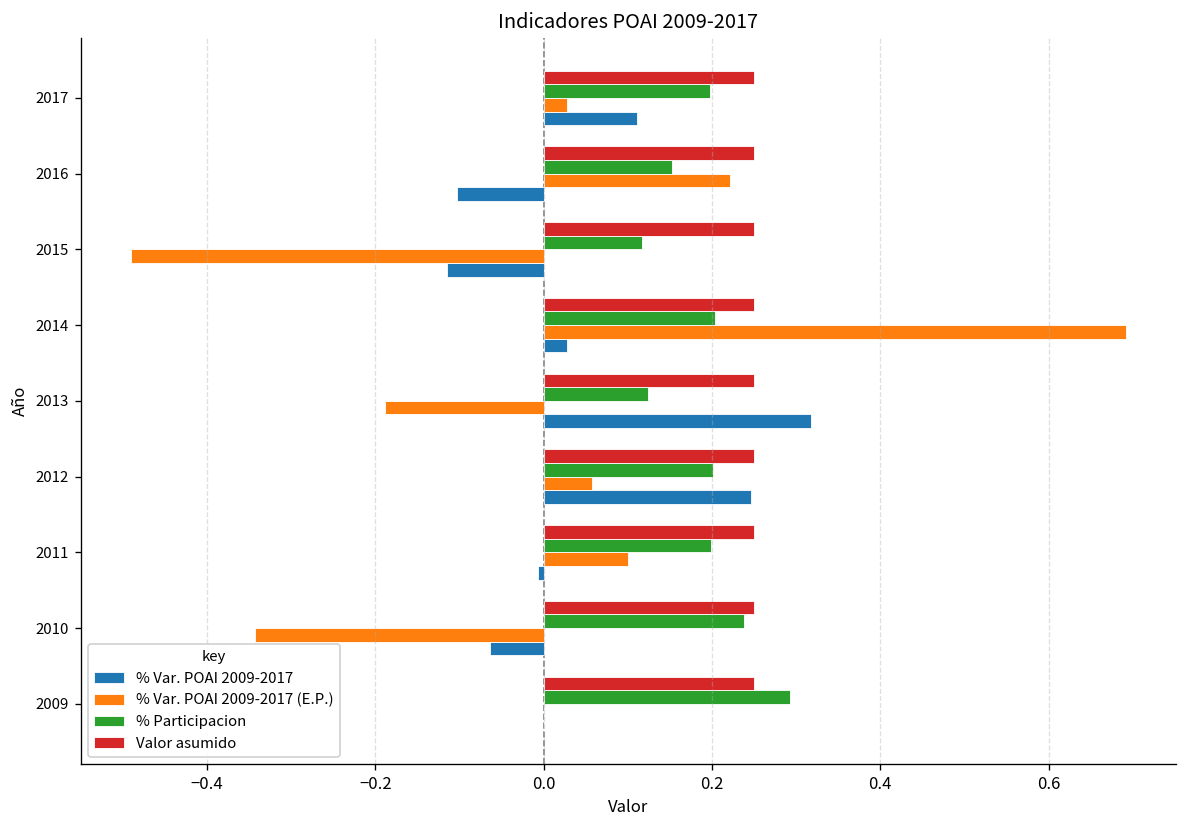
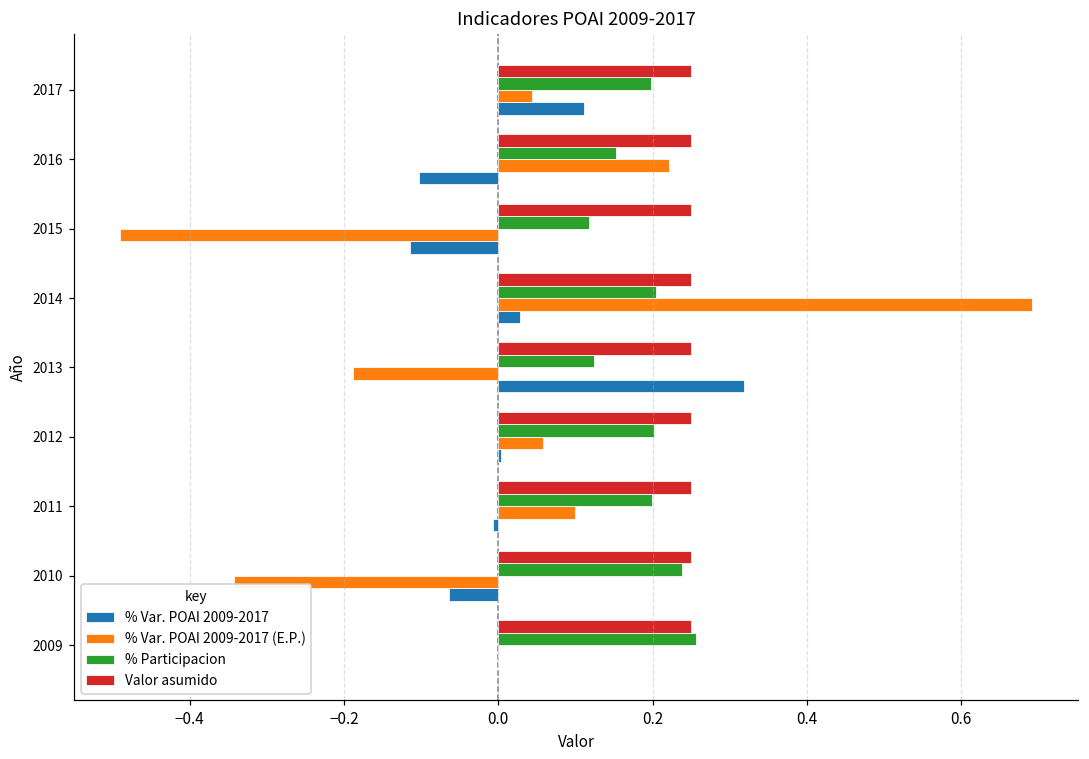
% Var. POAI 2009-2017 (E.P.), 2017: 0.03 -> 0.04
% Var. POAI 2009-2017, 2012: 0.25 -> 0.00
% Participacion, 2009: 0.29 -> 0.26
